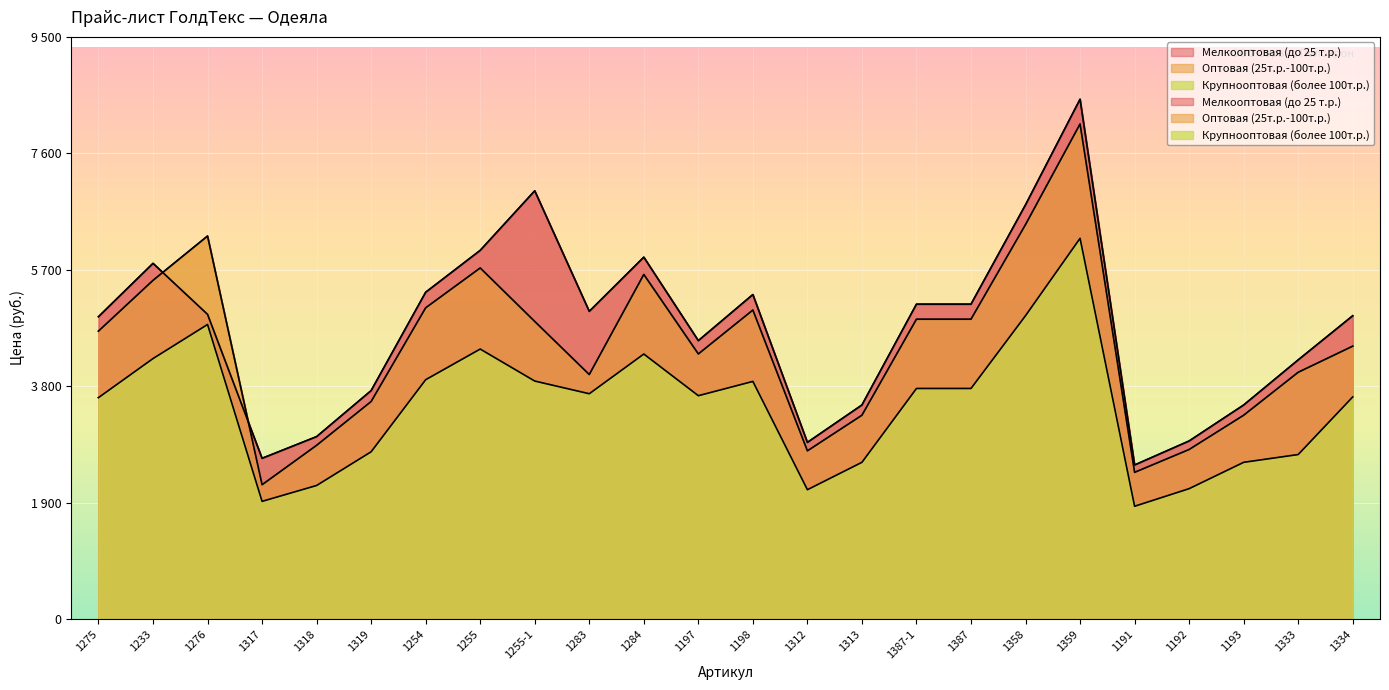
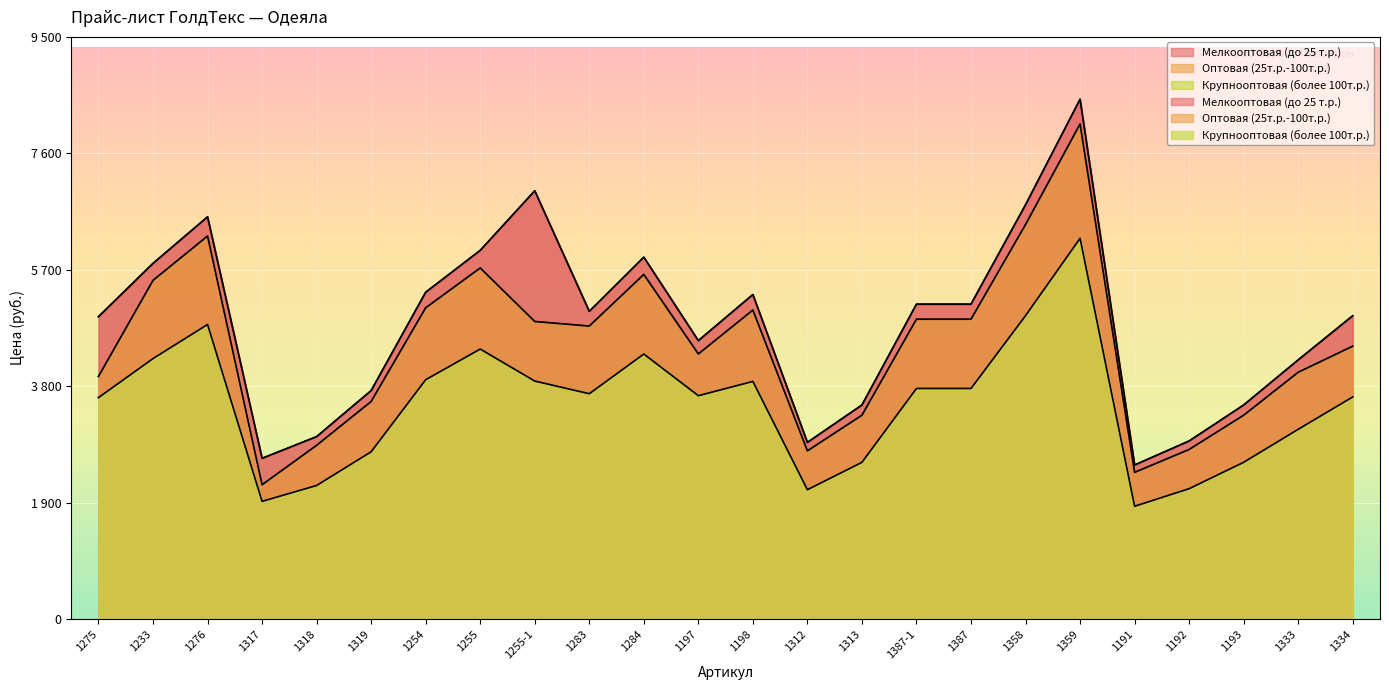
Оптовая (25т.р.-100т.р.), 1275: 4700 -> 4000
Мелкооптовая (до 25 т.р.), 1276: 5000 -> 6600
Оптовая (25т.р.-100т.р.), 1283: 4000 -> 4800
Крупнооптовая (более 100т.р.), 1333: 2700 -> 3100
